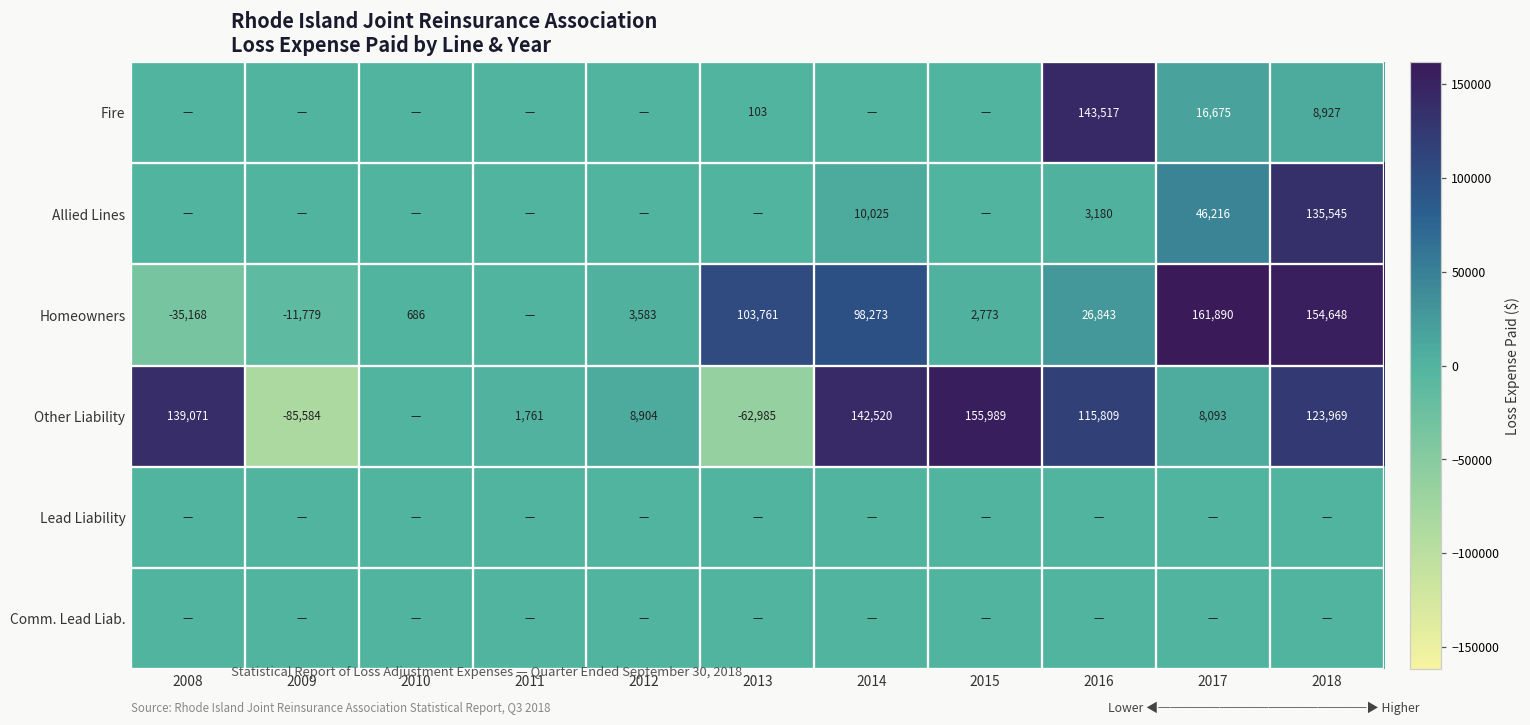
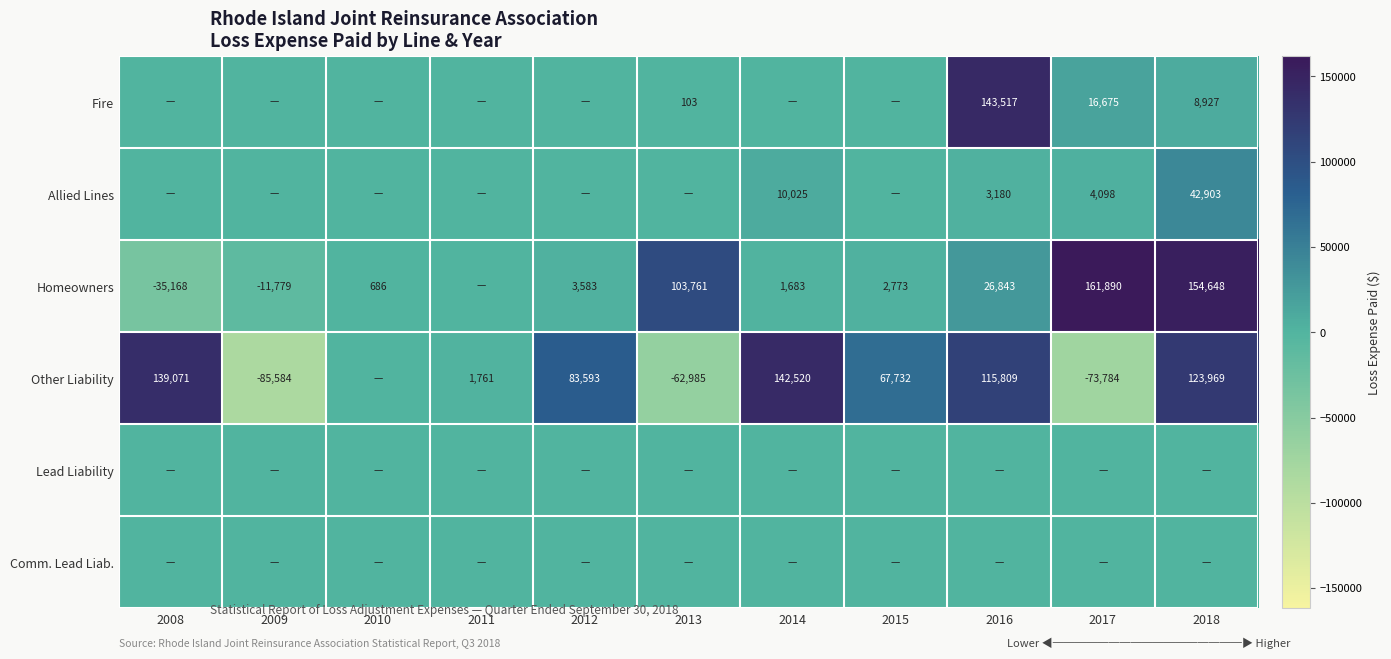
Allied Lines, 2017: 46,216 -> 4,098
Allied Lines, 2018: 135,545 -> 42,903
Homeowners, 2014: 98,273 -> 1,683
Other Liability, 2012: 8,904 -> 83,593
Other Liability, 2015: 155,989 -> 67,732
Other Liability, 2017: 8,093 -> -73,784
